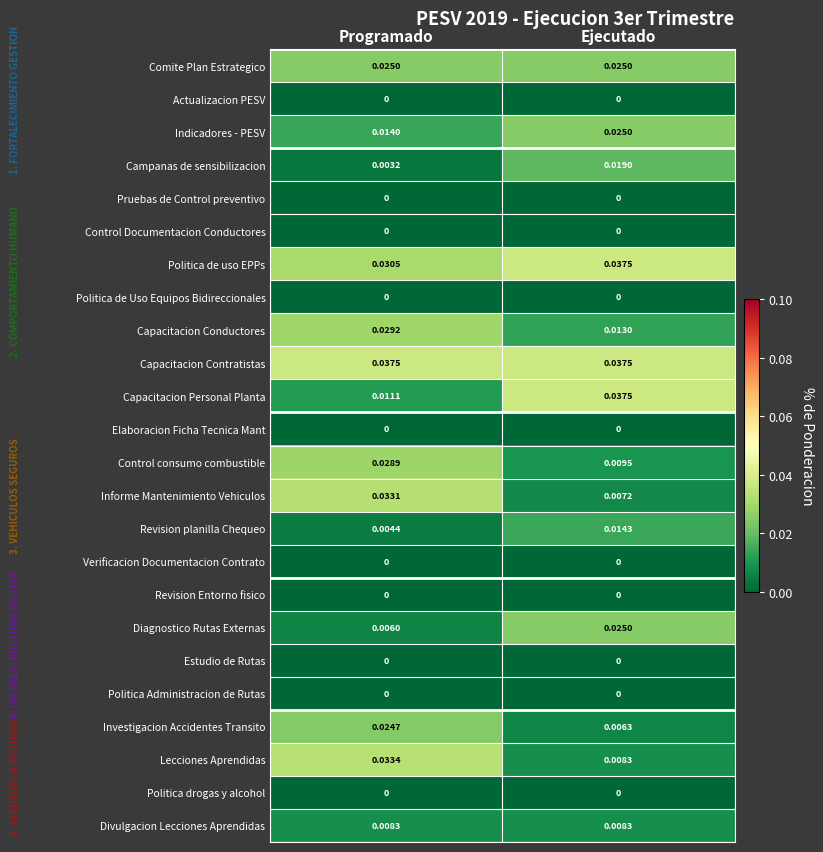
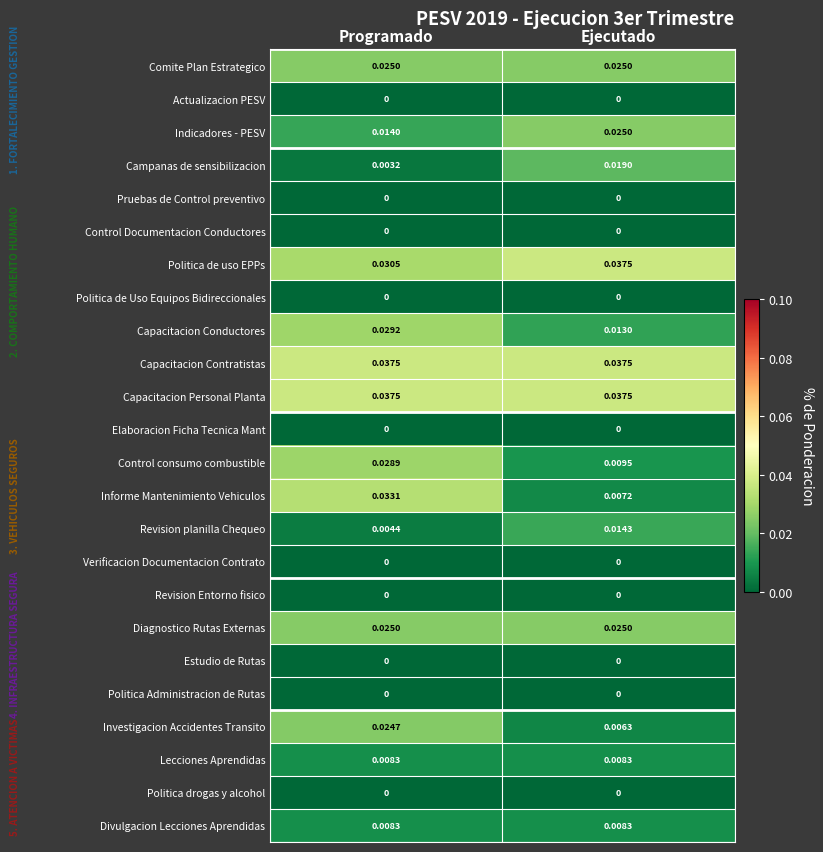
Capacitacion Personal Planta, Programado: 0.0111 -> 0.0375
Diagnostico Rutas Externas, Programado: 0.0060 -> 0.0250
Lecciones Aprendidas, Programado: 0.0334 -> 0.0083
